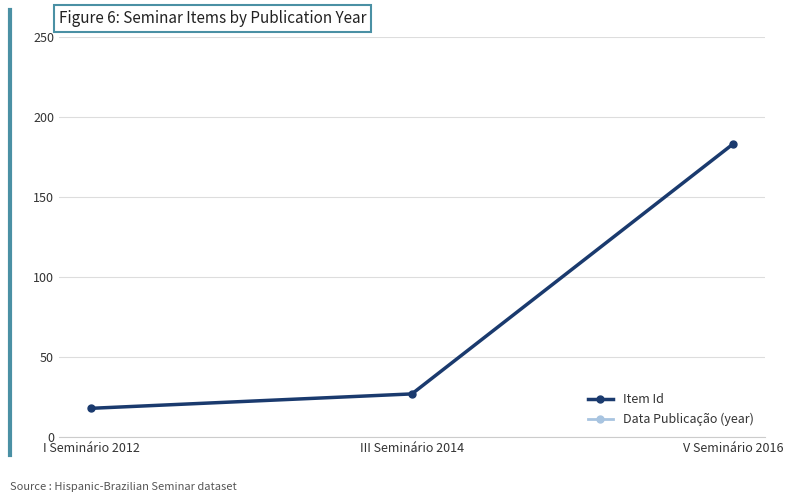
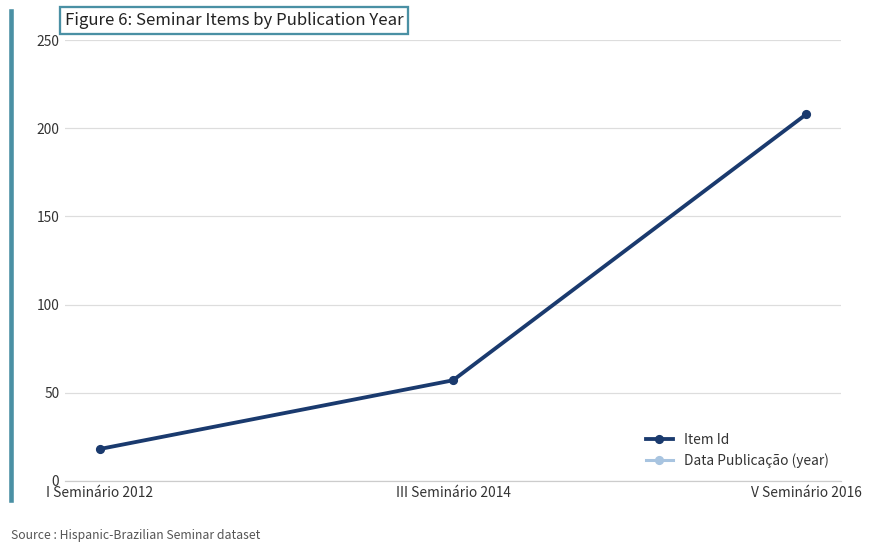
Item Id, III Seminário 2014: 27 -> 57
Item Id, V Seminário 2016: 183 -> 208
